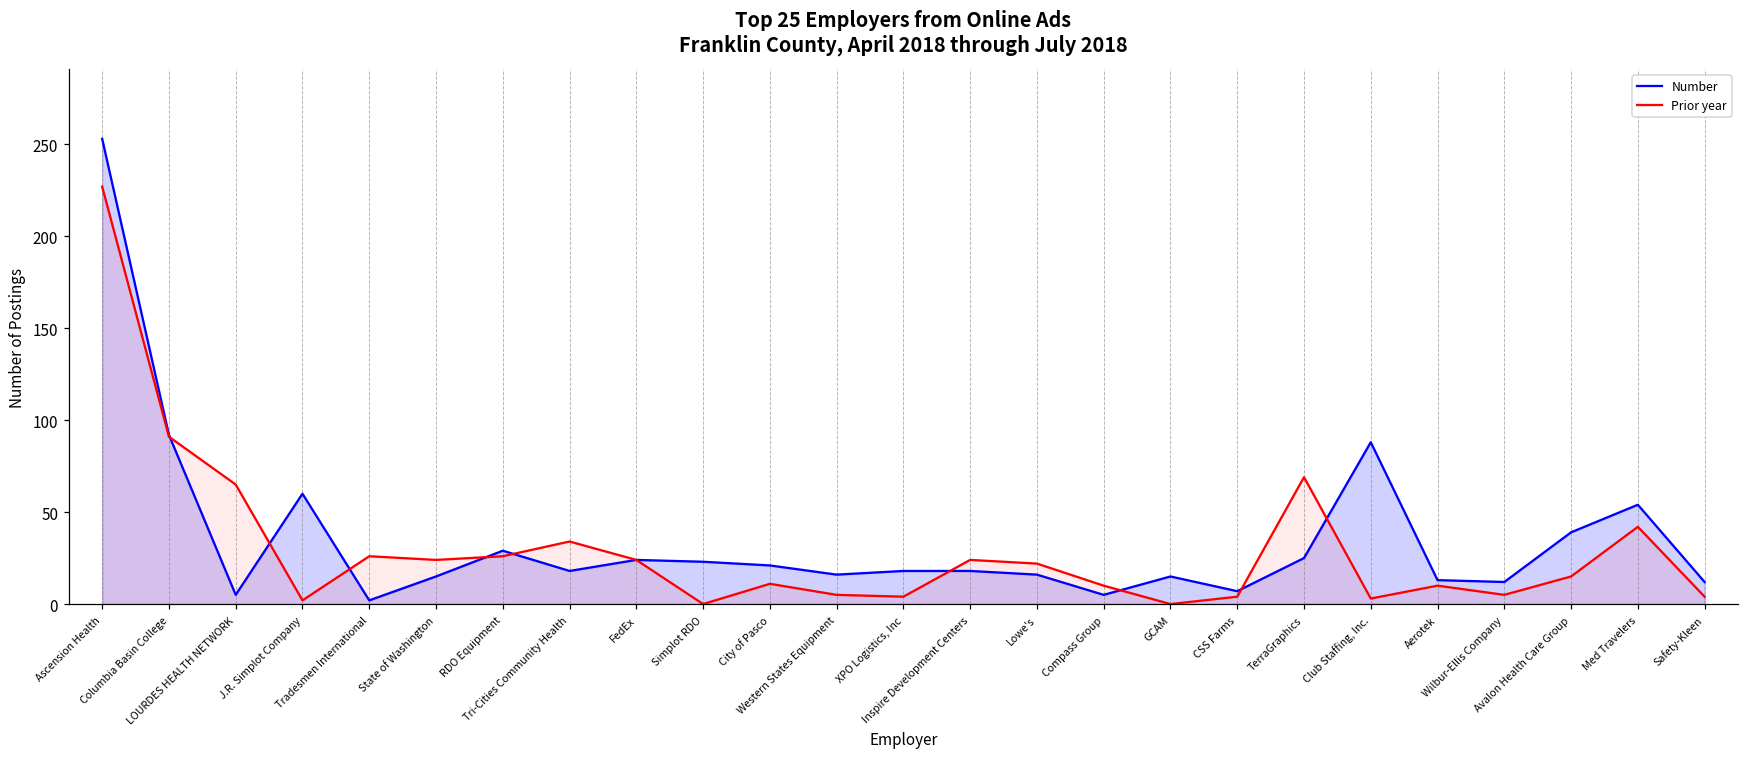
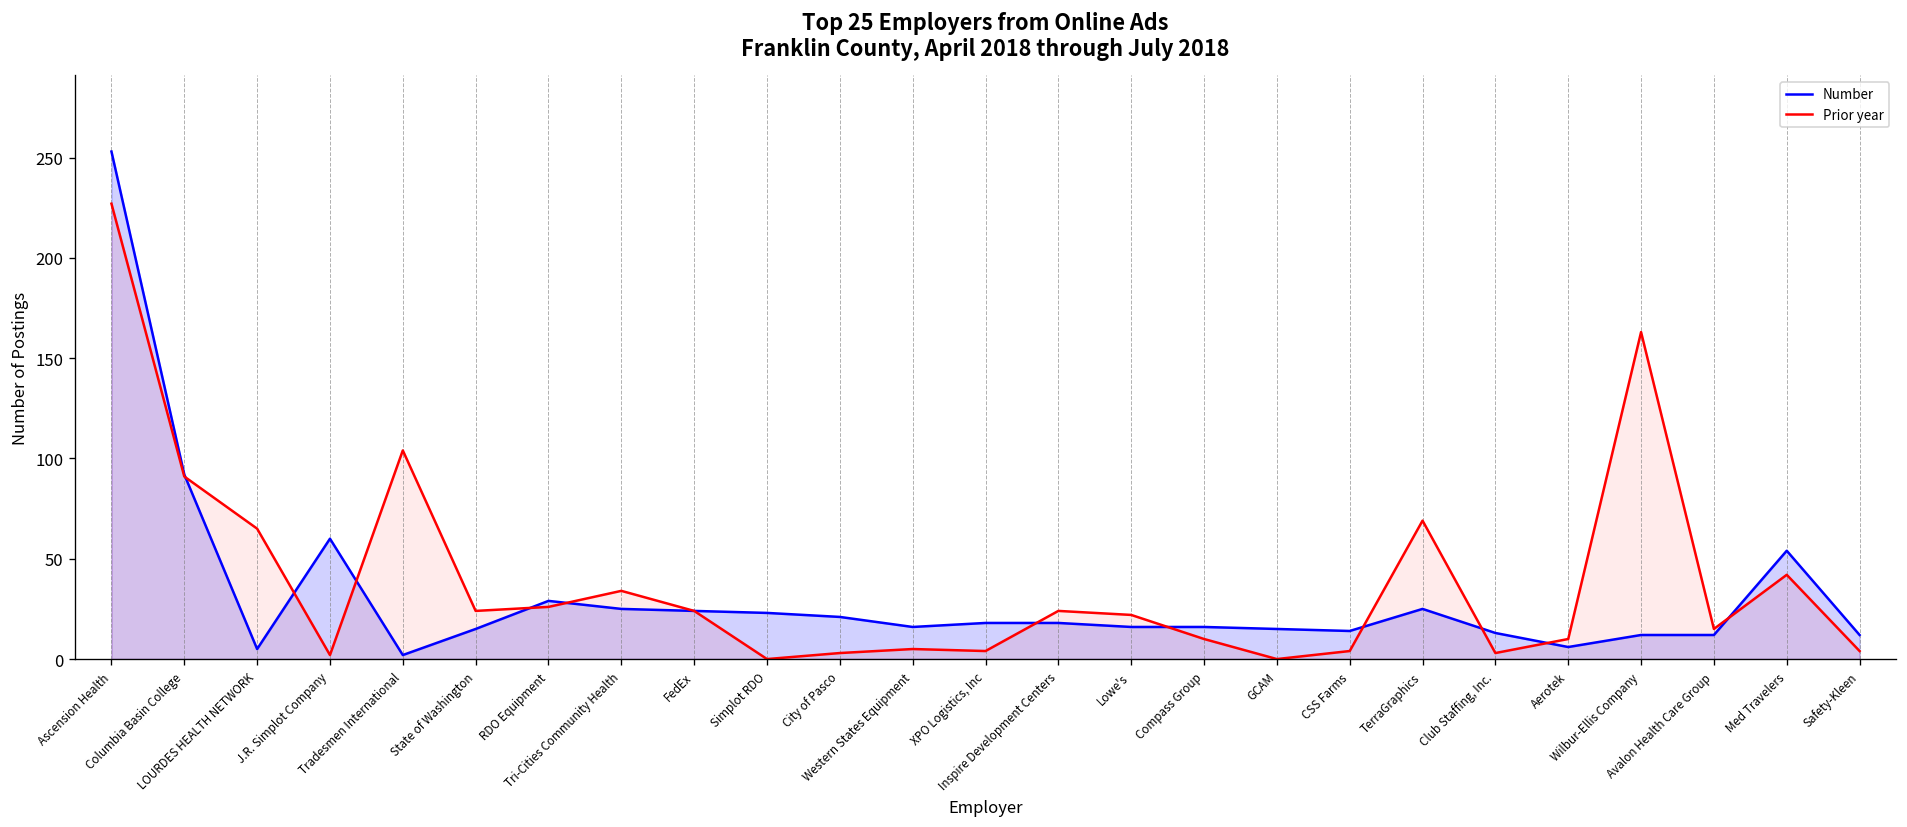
Prior year, Tradesmen International: 26 -> 104
Number, Tri-Cities Community Health: 18 -> 25
Prior year, City of Pasco: 11 -> 3
Number, Compass Group: 5 -> 16
Number, CSS Farms: 7 -> 14
Number, Club Staffing, Inc.: 88 -> 13
Number, Aerotek: 13 -> 6
Prior year, Wilbur-Ellis Company: 5 -> 163
Number, Avalon Health Care Group: 39 -> 12
